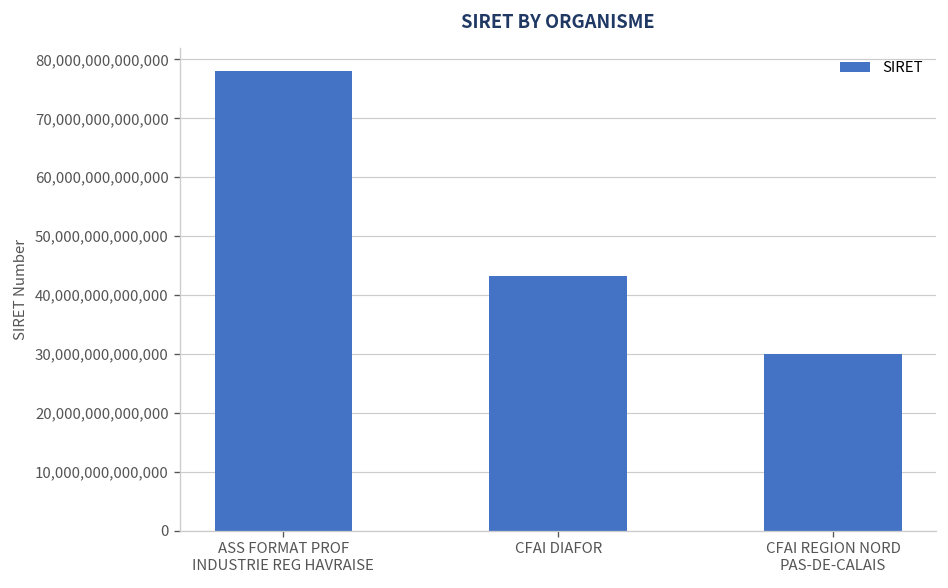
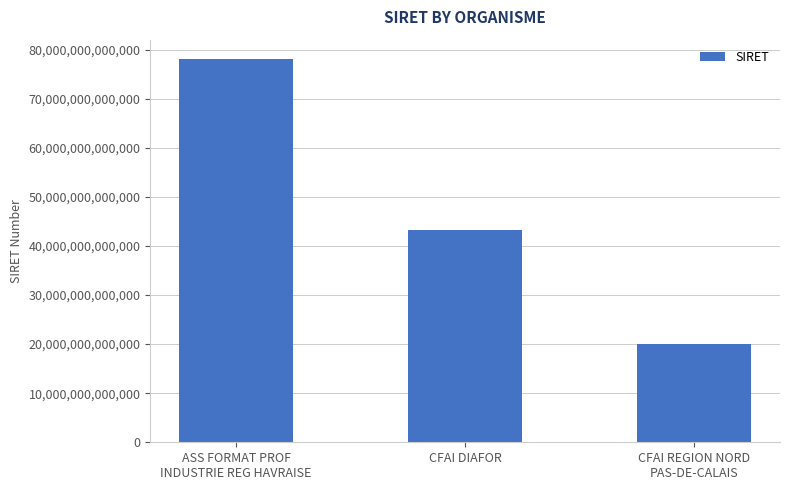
CFAI REGION NORD PAS-DE-CALAIS: 30,000,000,000,000 -> 20,000,000,000,000
